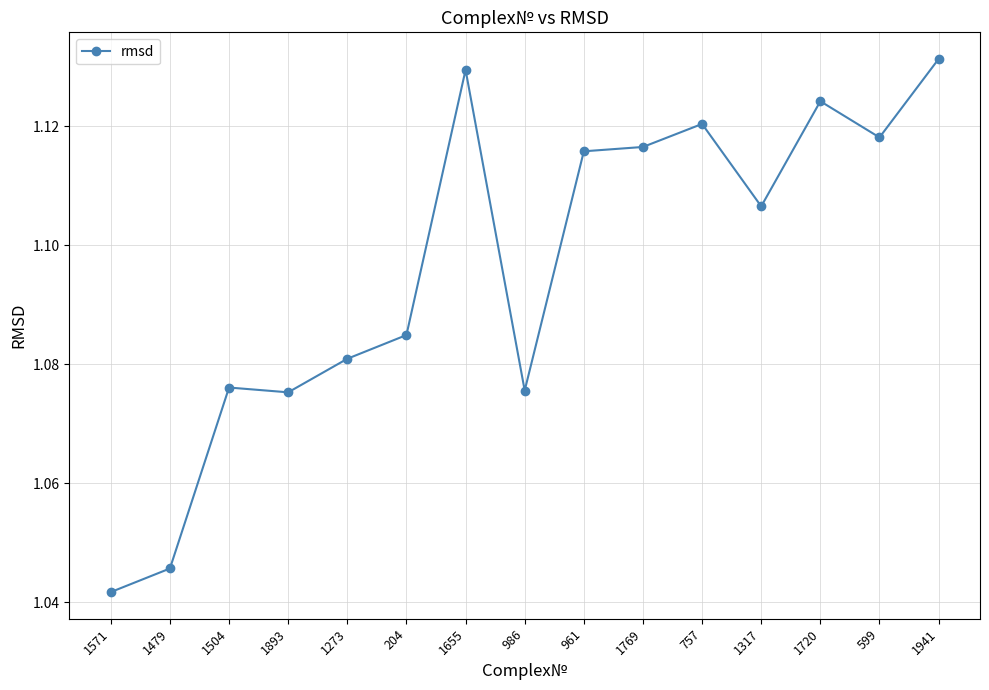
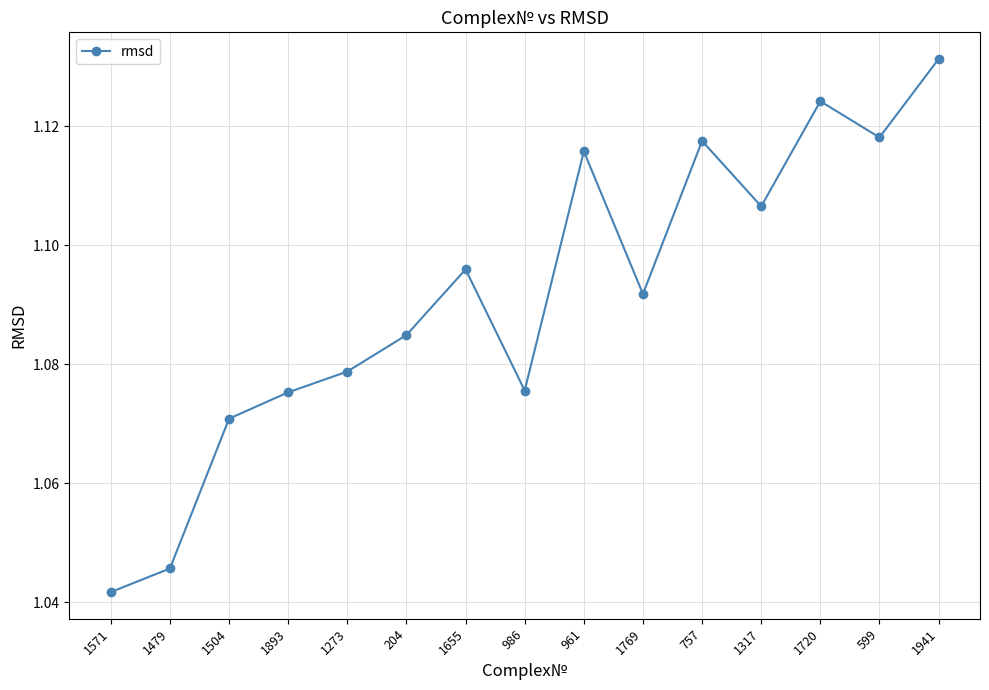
1504: 1.076 -> 1.071
1273: 1.081 -> 1.079
1655: 1.130 -> 1.096
1769: 1.117 -> 1.092
757: 1.120 -> 1.118
